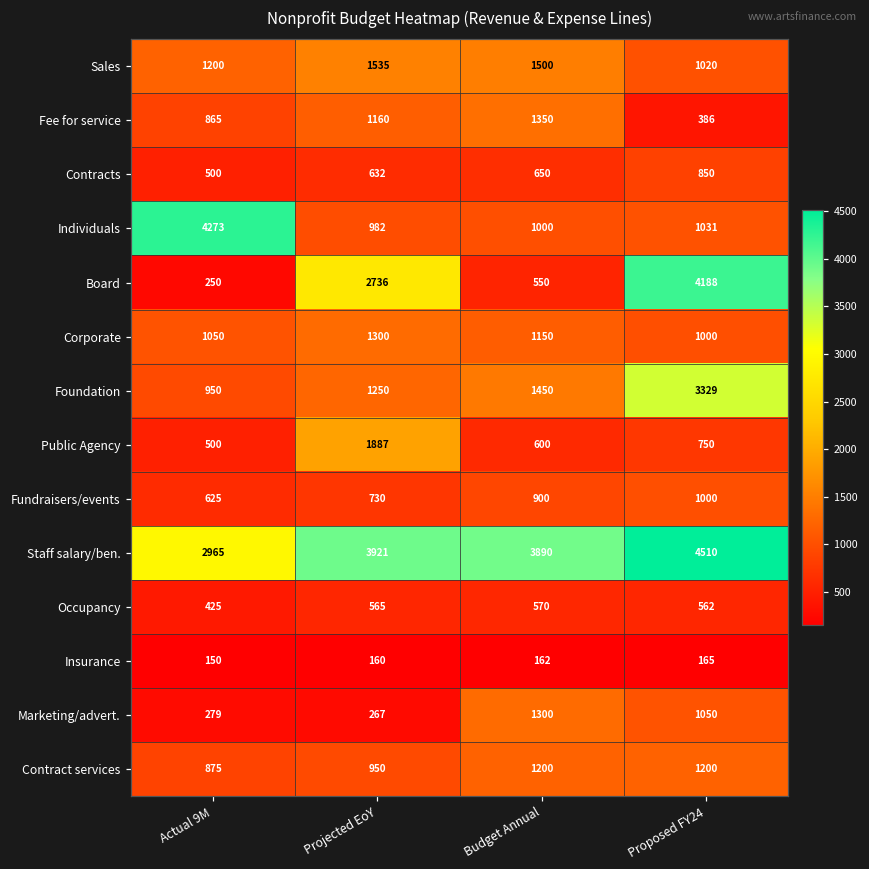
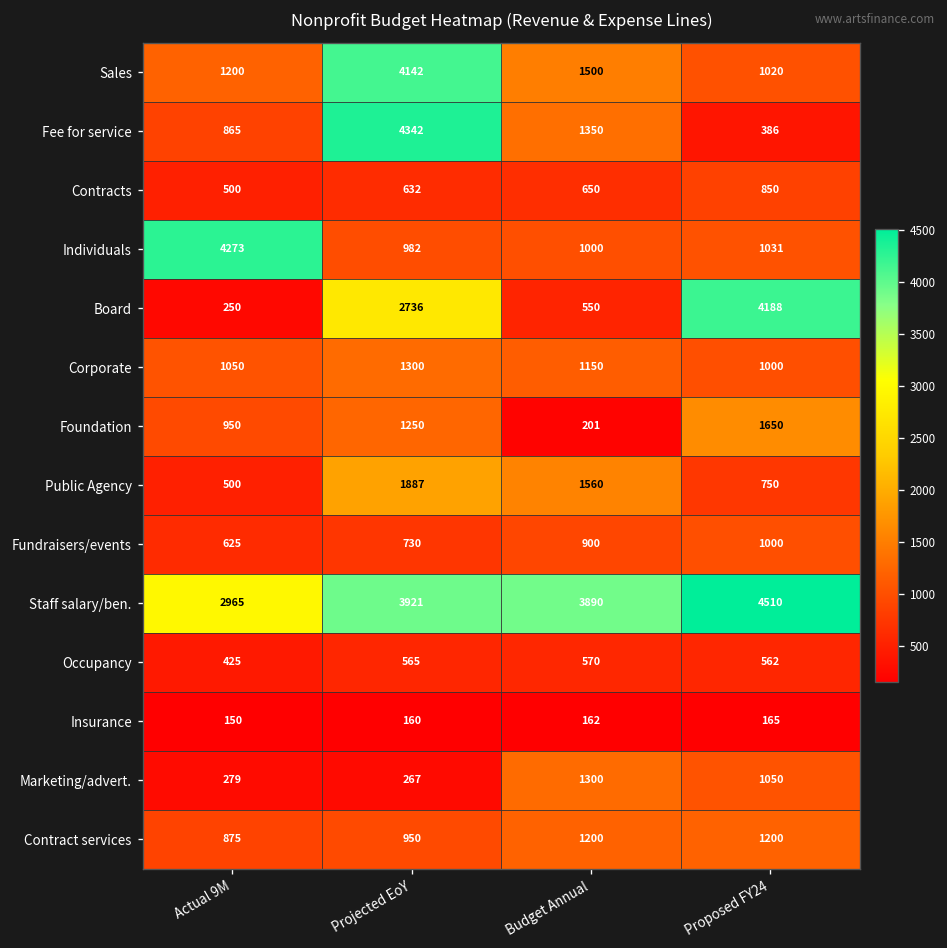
Sales, Projected EoY: 1535 -> 4142
Fee for service, Projected EoY: 1160 -> 4342
Foundation, Budget Annual: 1450 -> 201
Foundation, Proposed FY24: 3329 -> 1650
Public Agency, Budget Annual: 600 -> 1560
